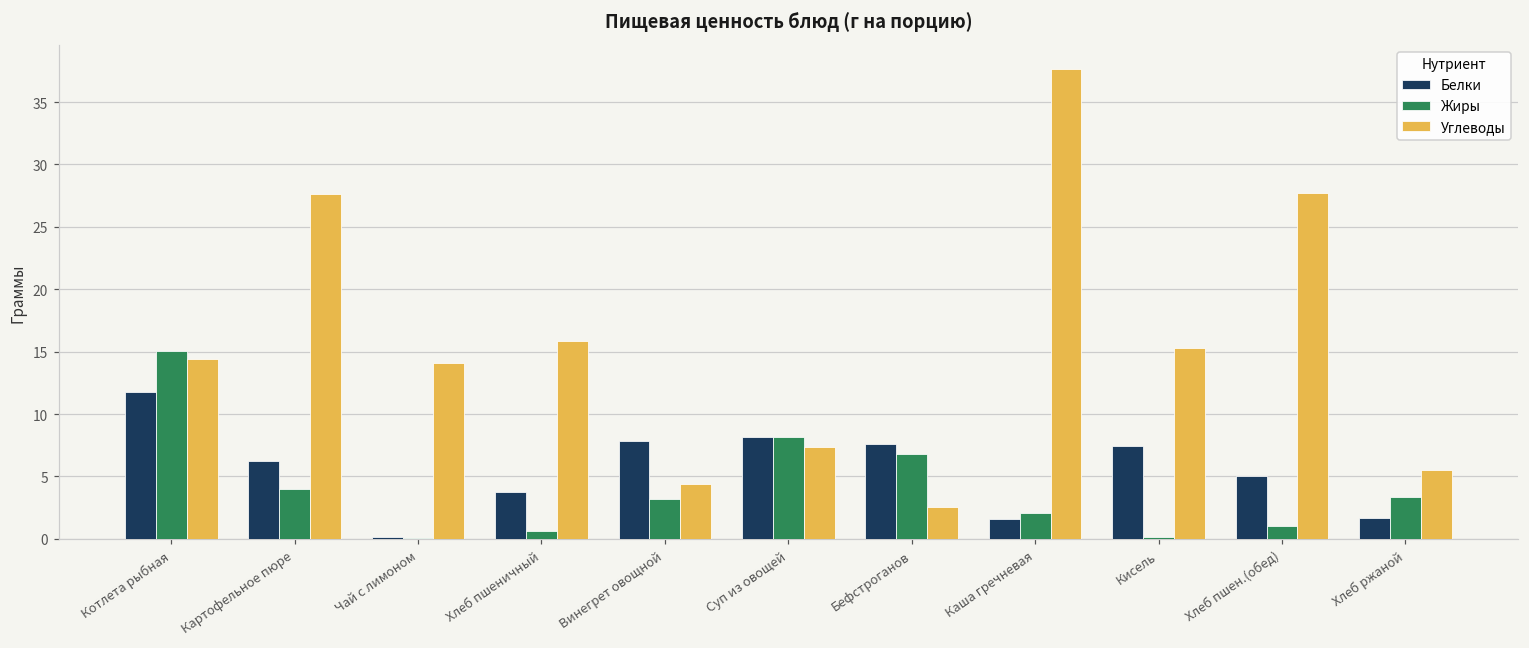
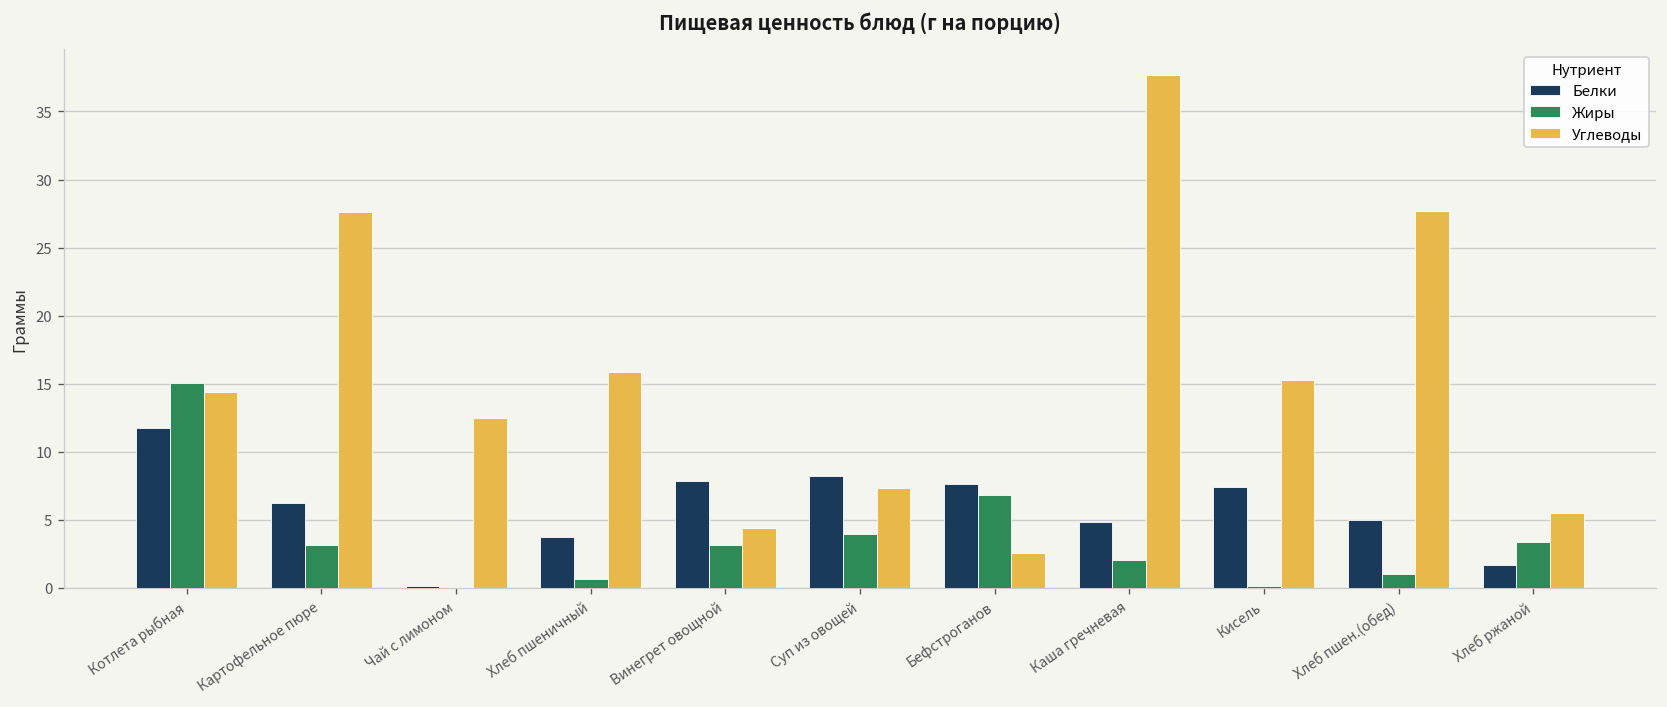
Жиры, Картофельное пюре: 4.0 -> 3.1
Углеводы, Чай с лимоном: 14.1 -> 12.5
Жиры, Суп из овощей: 8.2 -> 4.0
Белки, Каша гречневая: 1.6 -> 4.8
